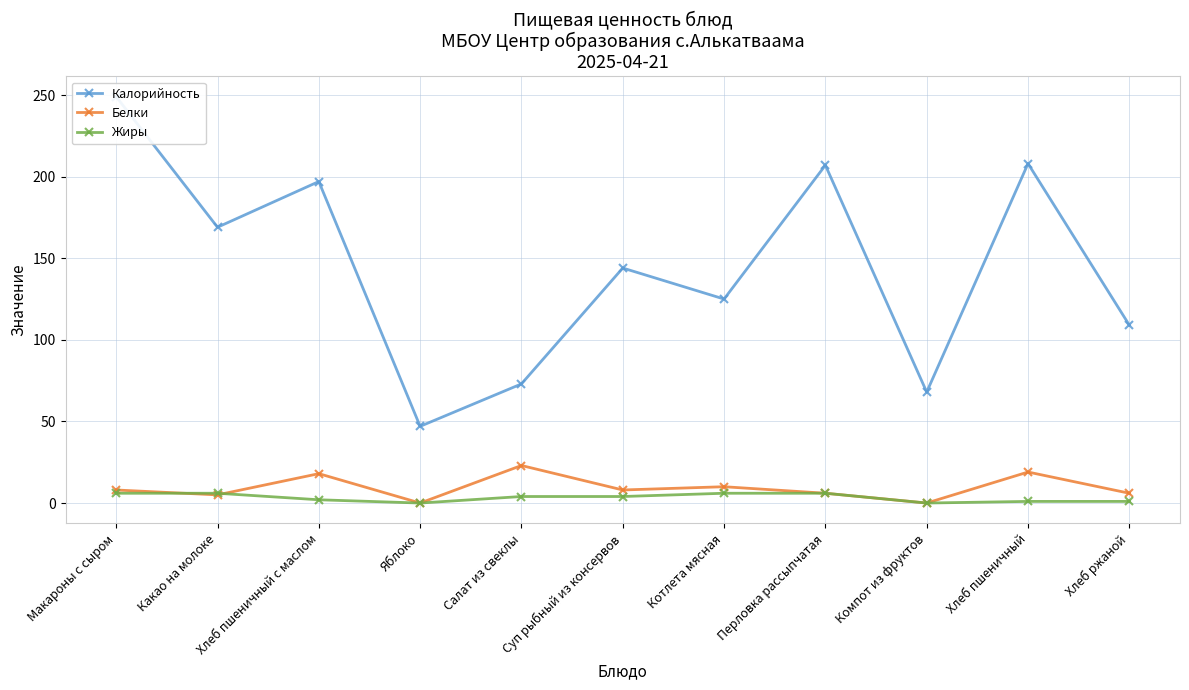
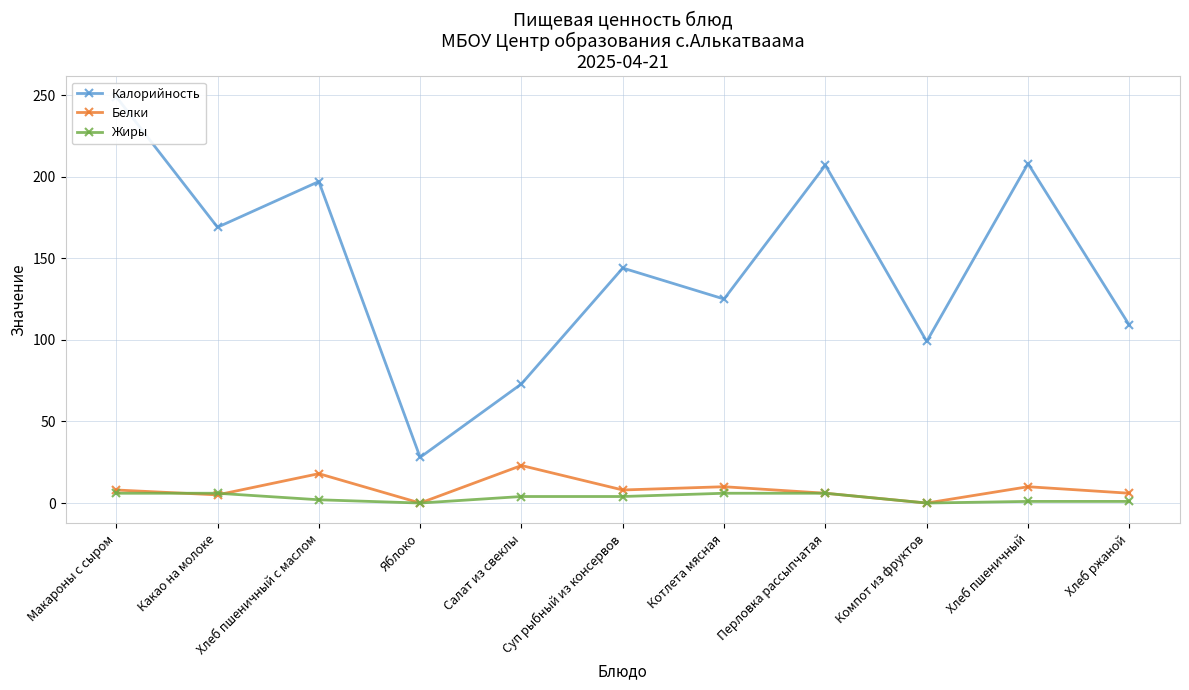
Калорийность, Яблоко: 47 -> 28
Калорийность, Компот из фруктов: 68 -> 99
Белки, Хлеб пшеничный: 19 -> 10
